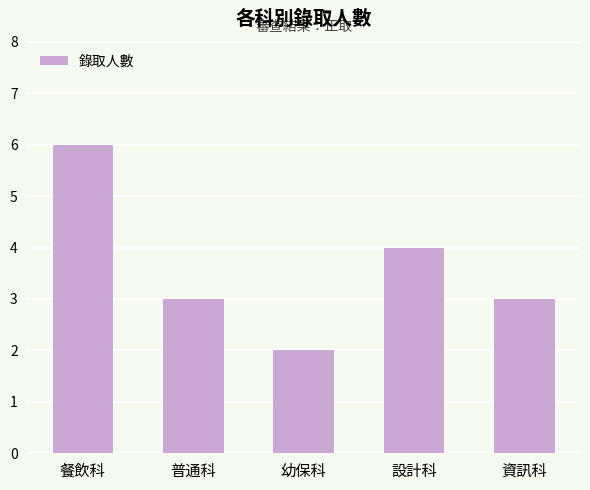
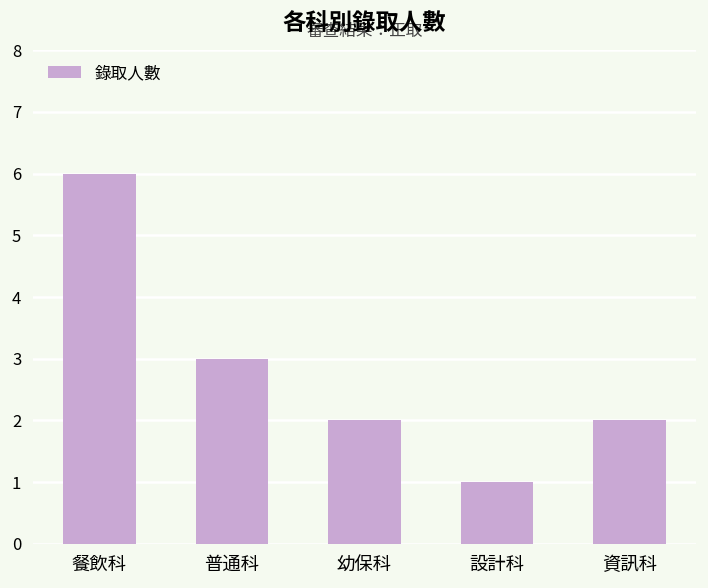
設計科: 4 -> 1
資訊科: 3 -> 2
